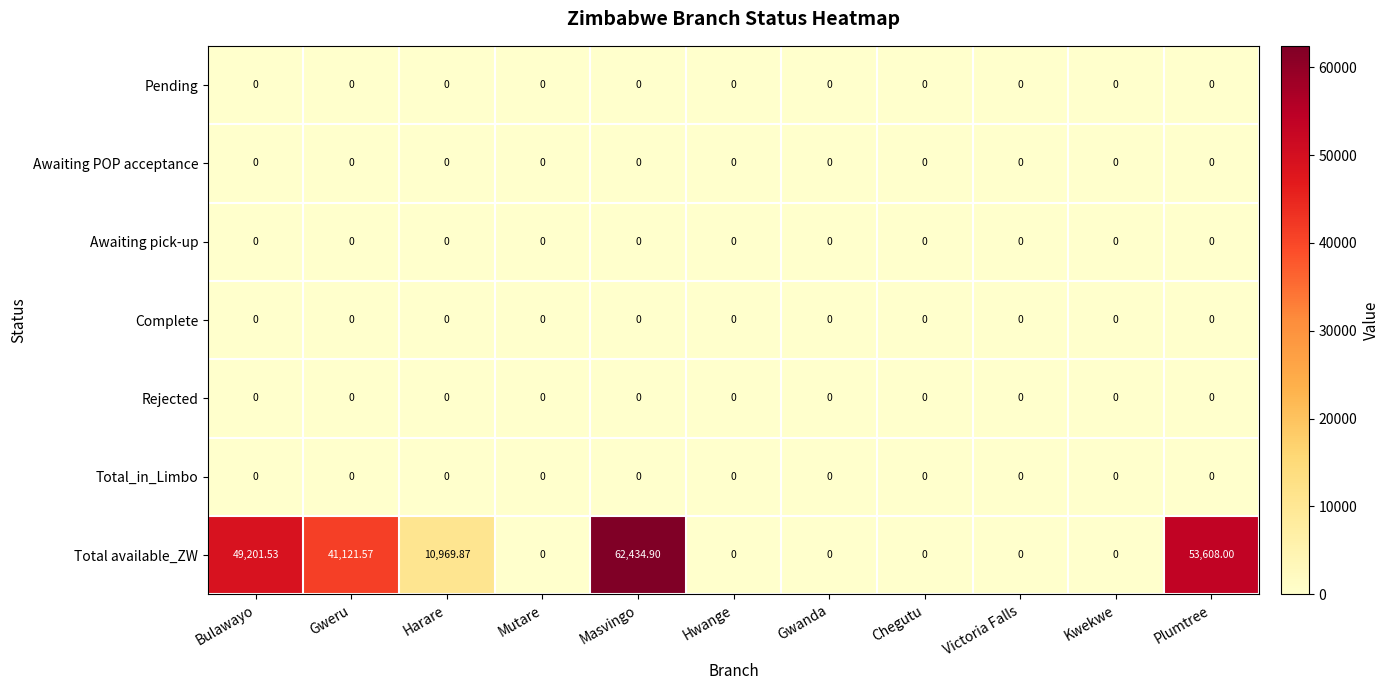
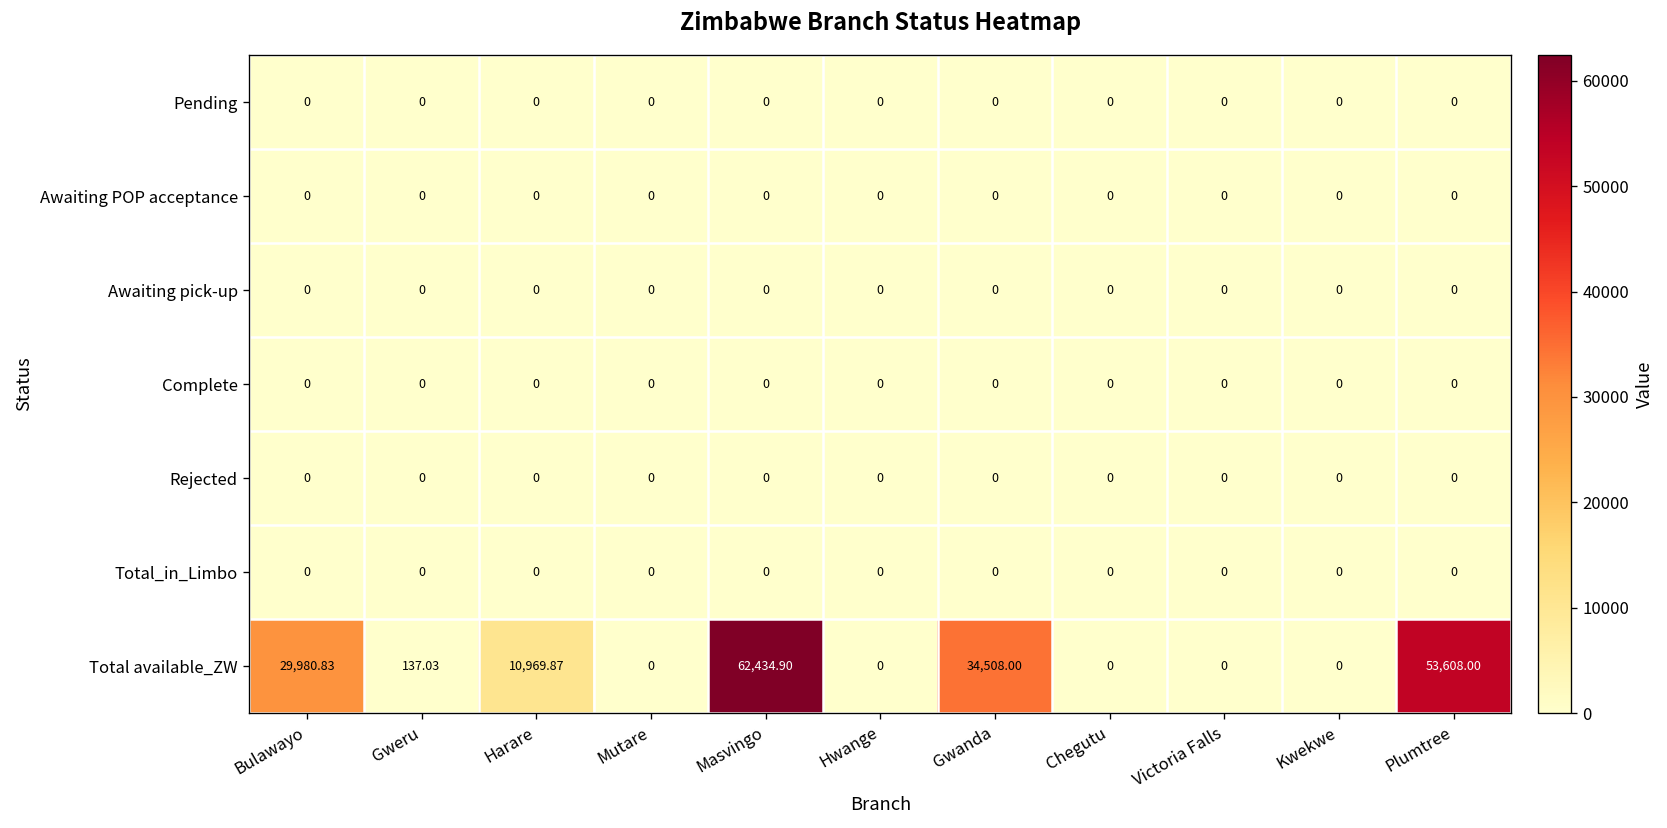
Total available_ZW, Bulawayo: 49,201.53 -> 29,980.83
Total available_ZW, Gweru: 41,121.57 -> 137.03
Total available_ZW, Gwanda: 0 -> 34,508.00
